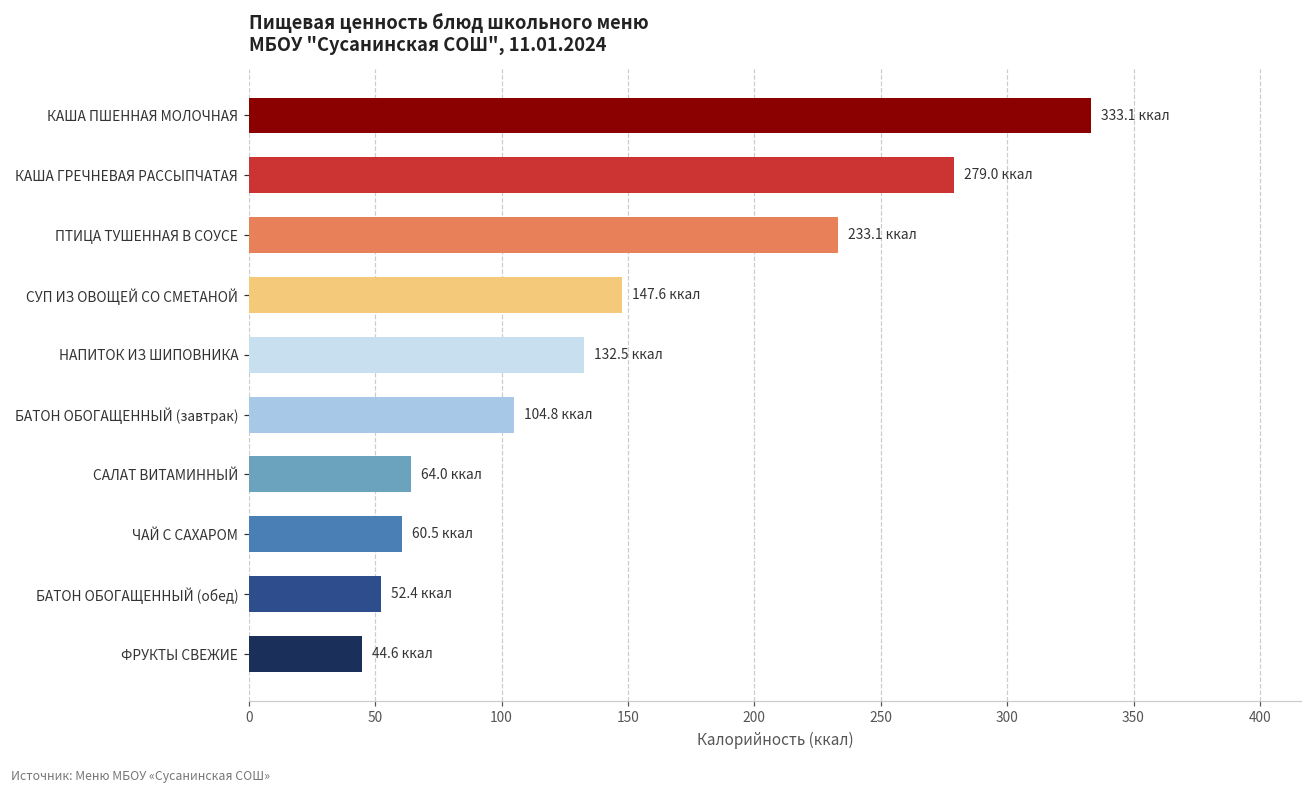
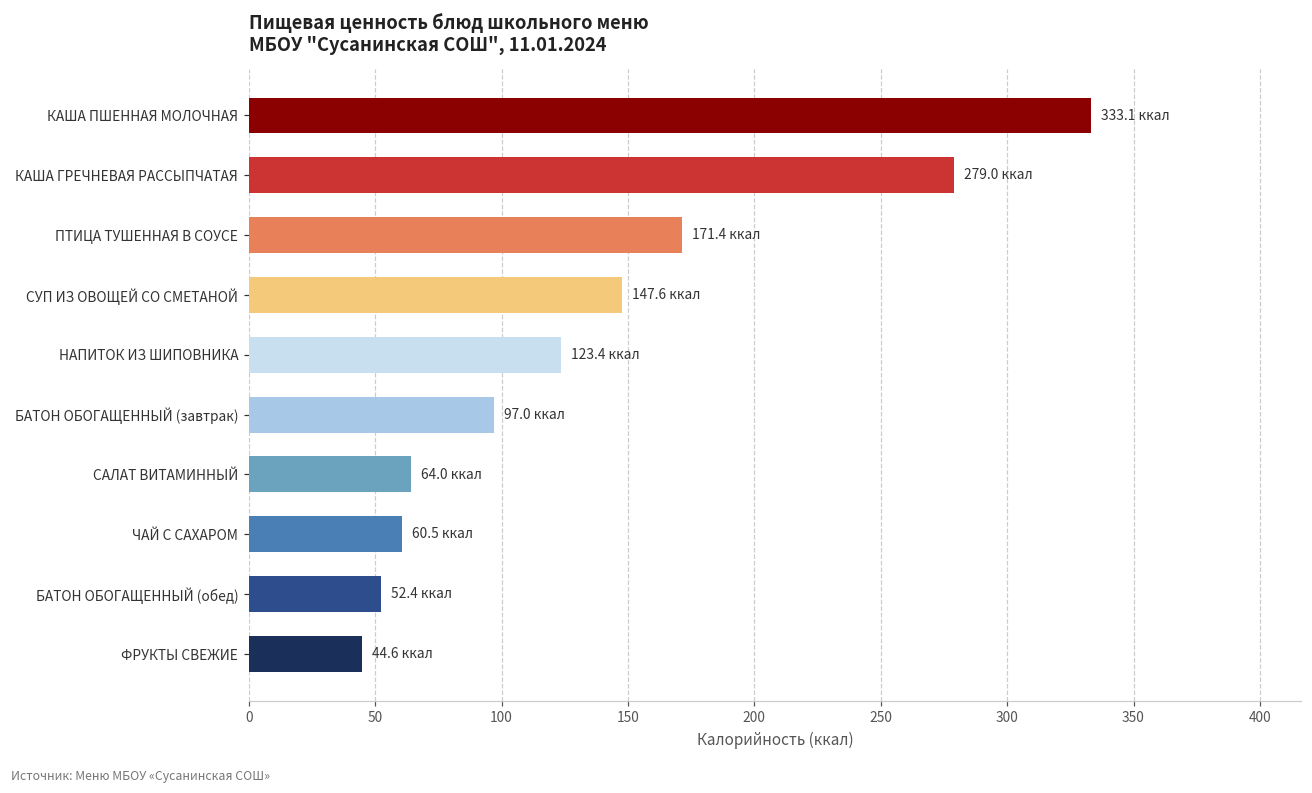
ПТИЦА ТУШЕННАЯ В СОУСЕ: 233.1 -> 171.4
НАПИТОК ИЗ ШИПОВНИКА: 132.5 -> 123.4
БАТОН ОБОГАЩЕННЫЙ (завтрак): 104.8 -> 97.0
